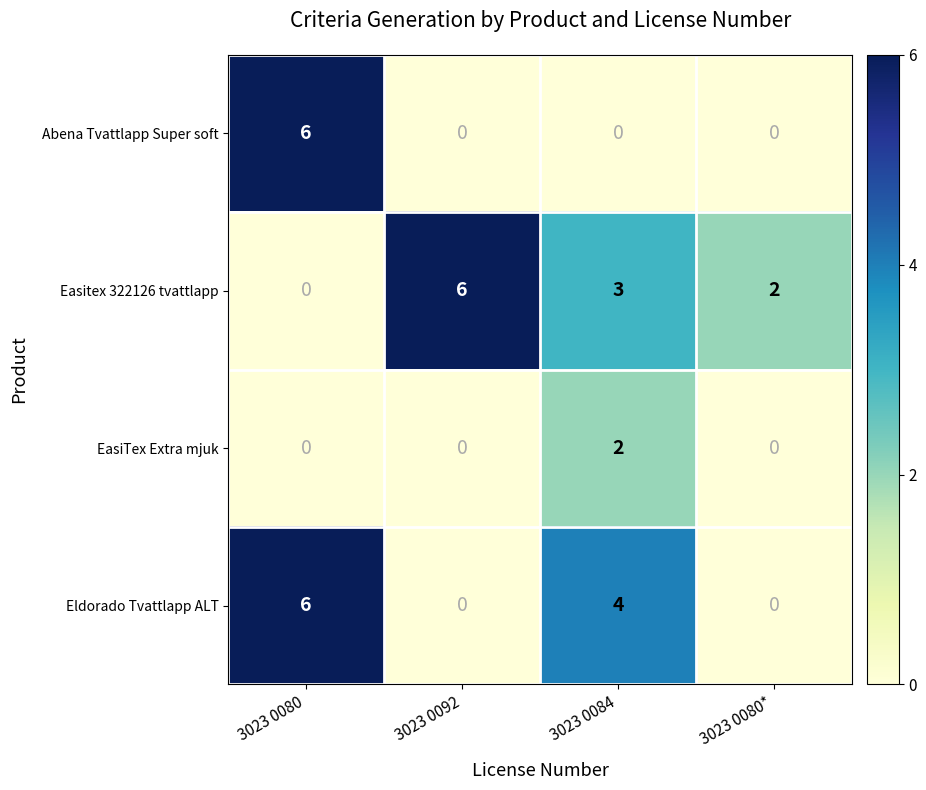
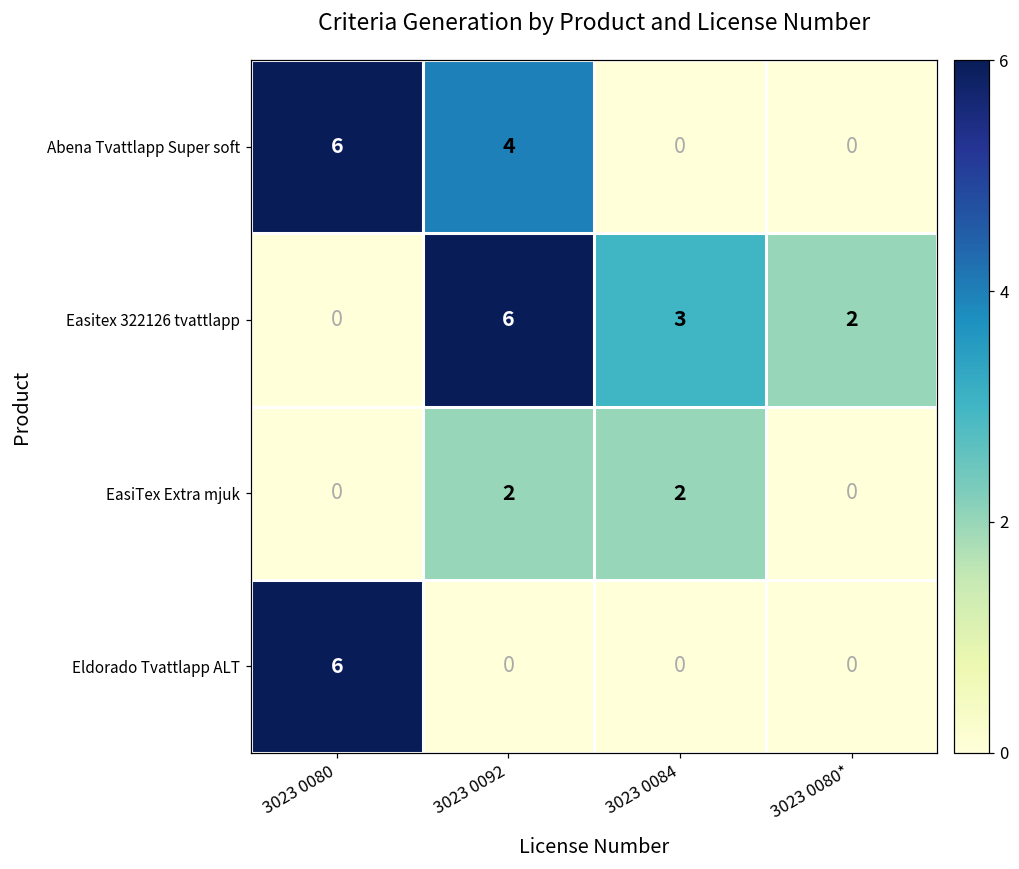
Abena Tvattlapp Super soft, 3023 0092: 0 -> 4
EasiTex Extra mjuk, 3023 0092: 0 -> 2
Eldorado Tvattlapp ALT, 3023 0084: 4 -> 0
